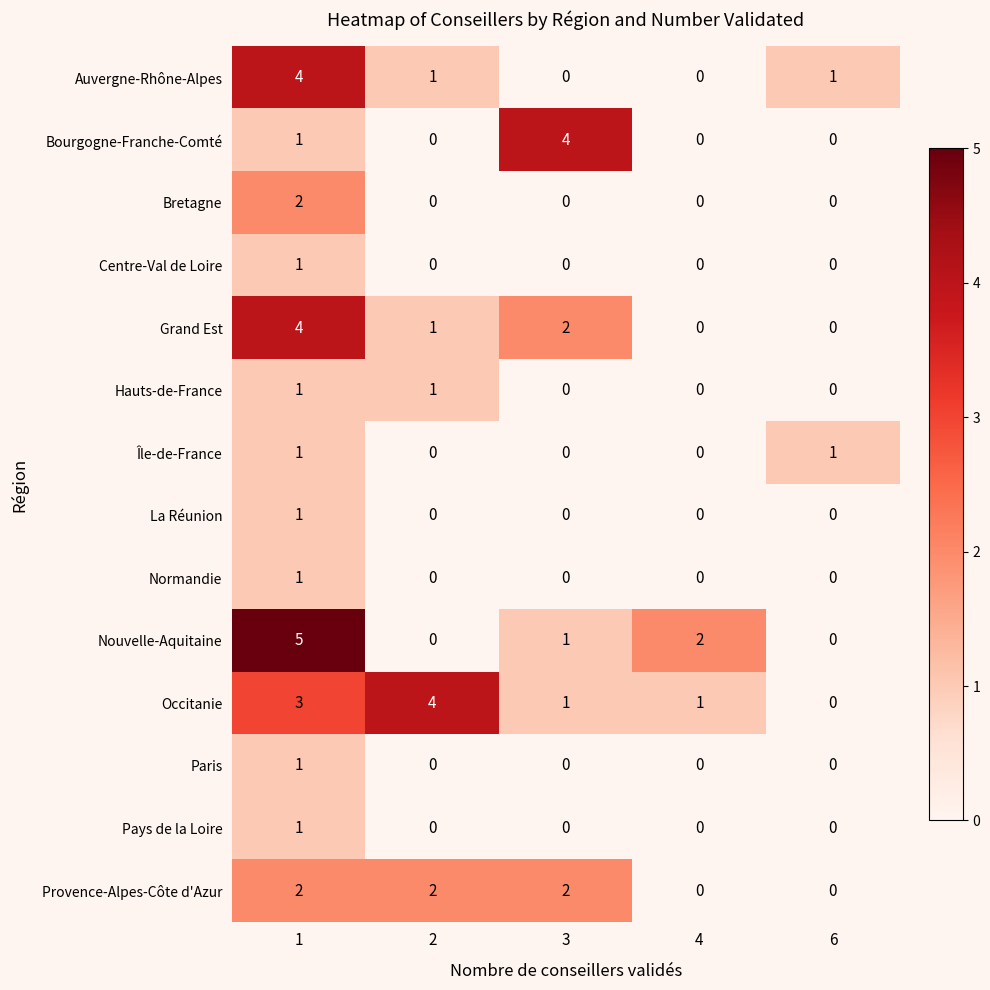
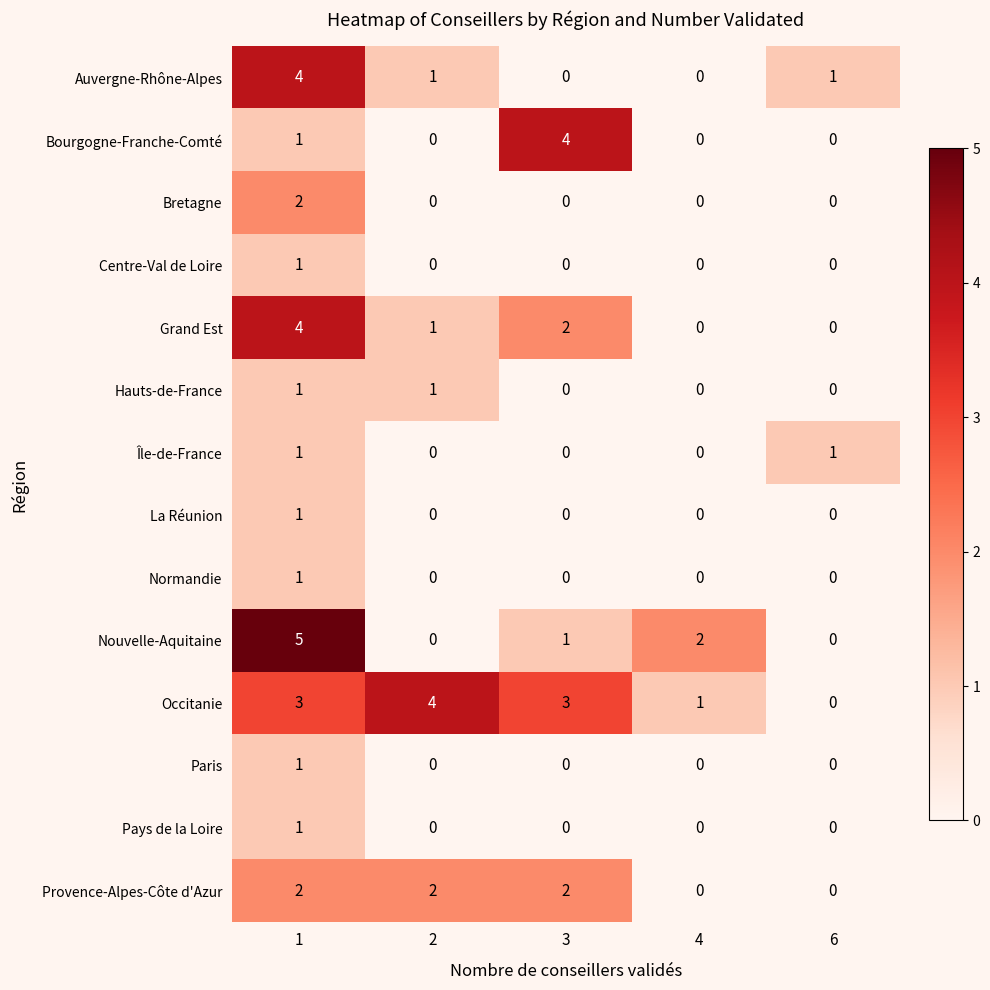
Occitanie, 3: 1 -> 3
